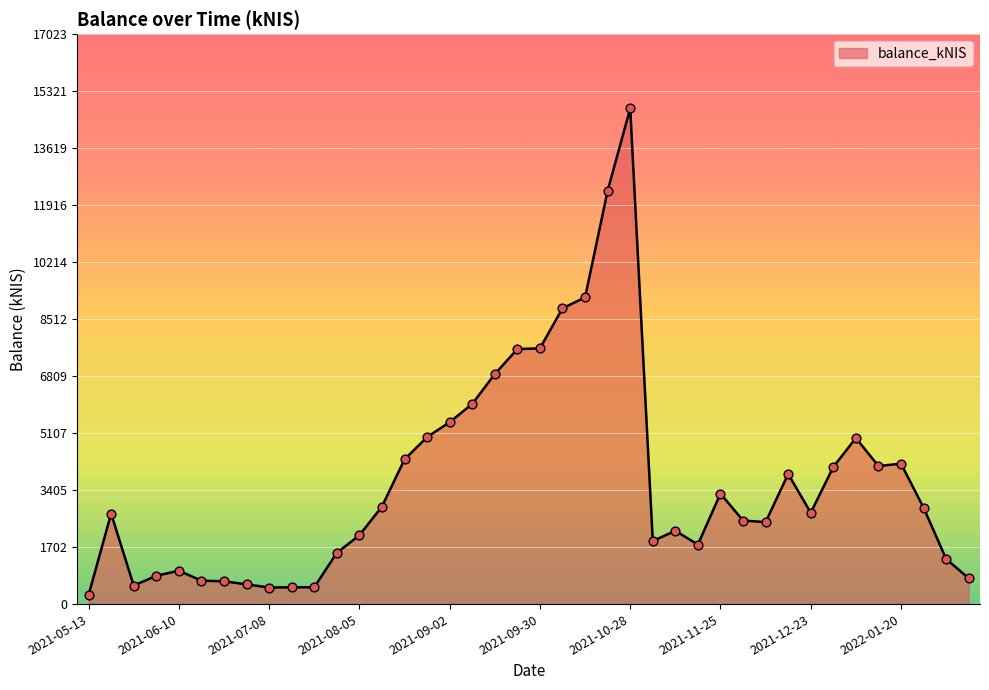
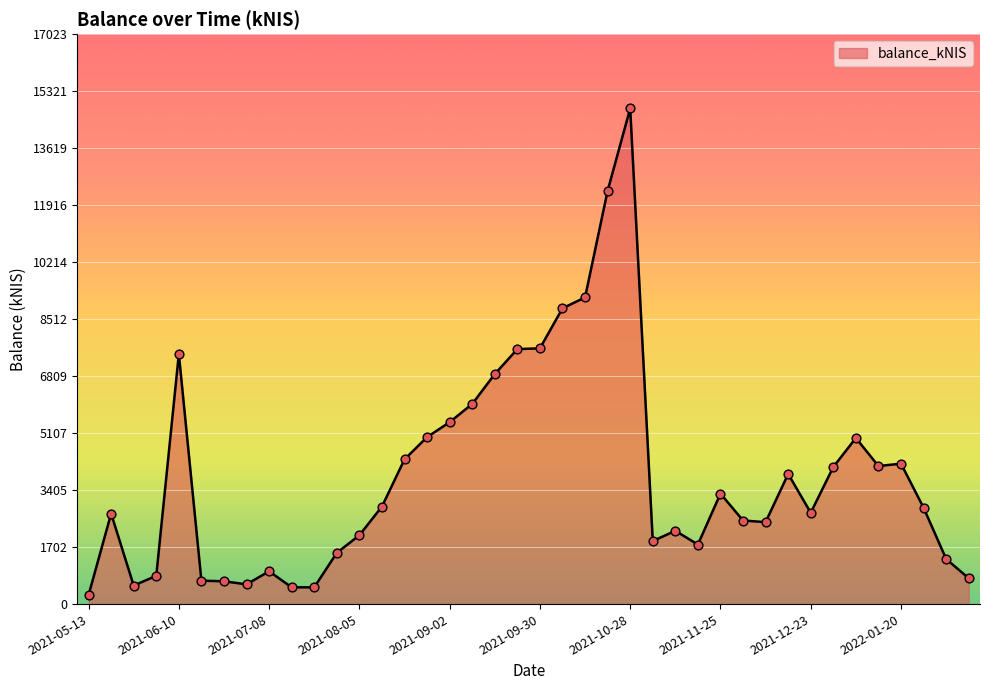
2021-06-10: 1000 -> 7500
2021-07-08: 500 -> 1000
